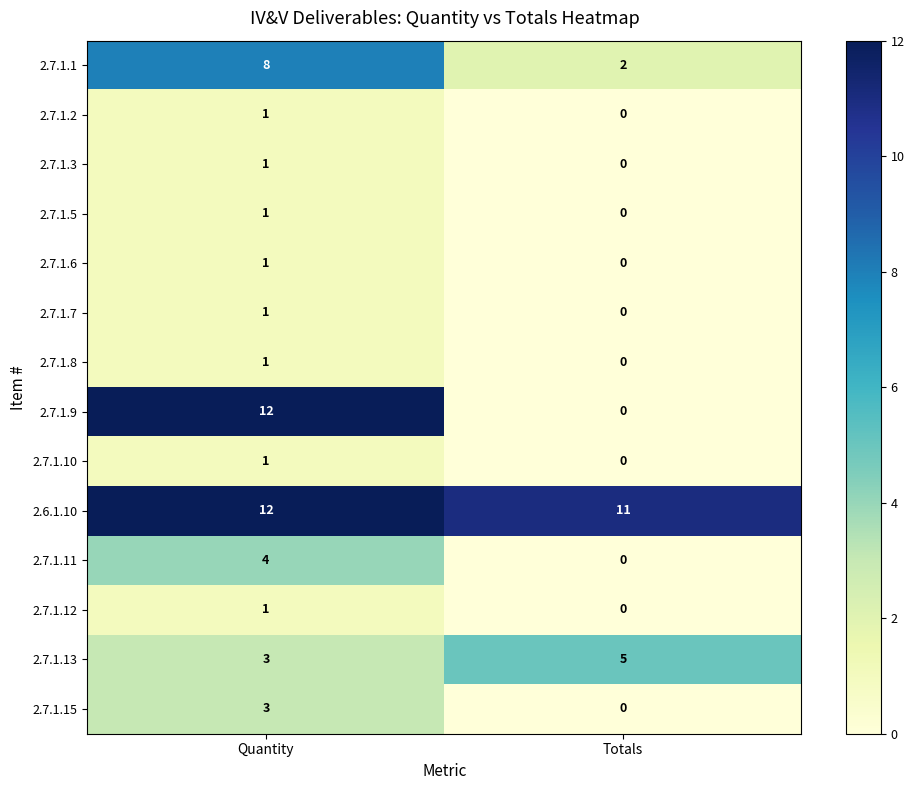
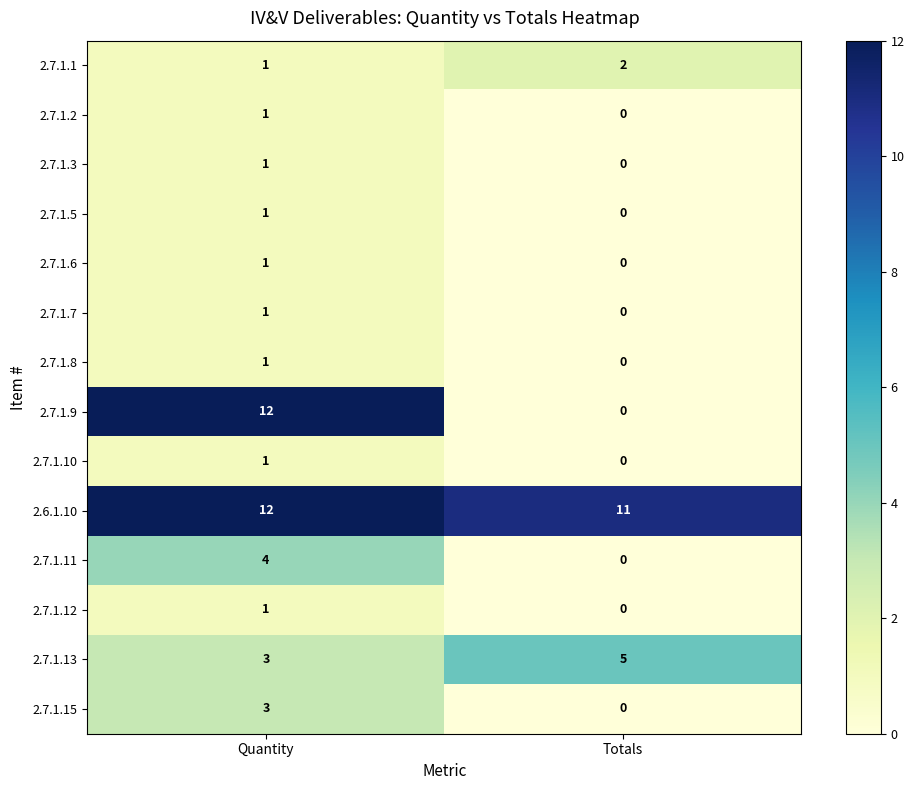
2.7.1.1, Quantity: 8 -> 1
